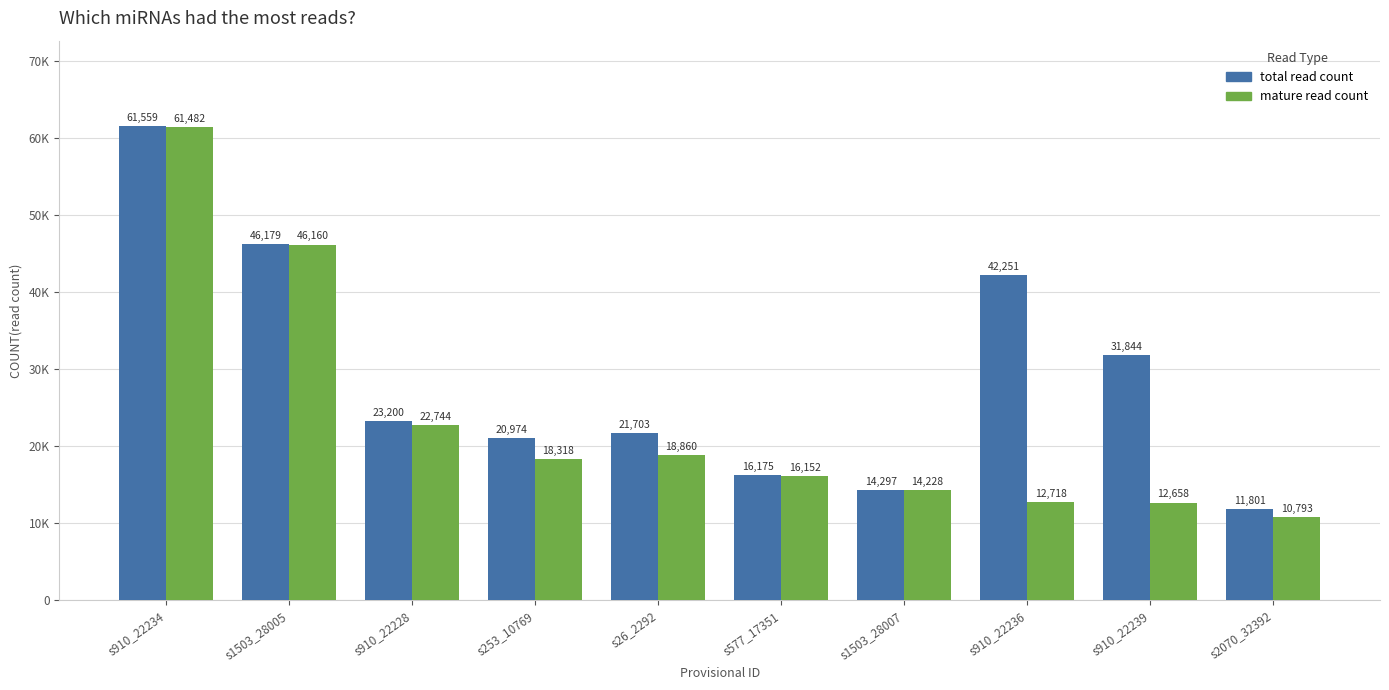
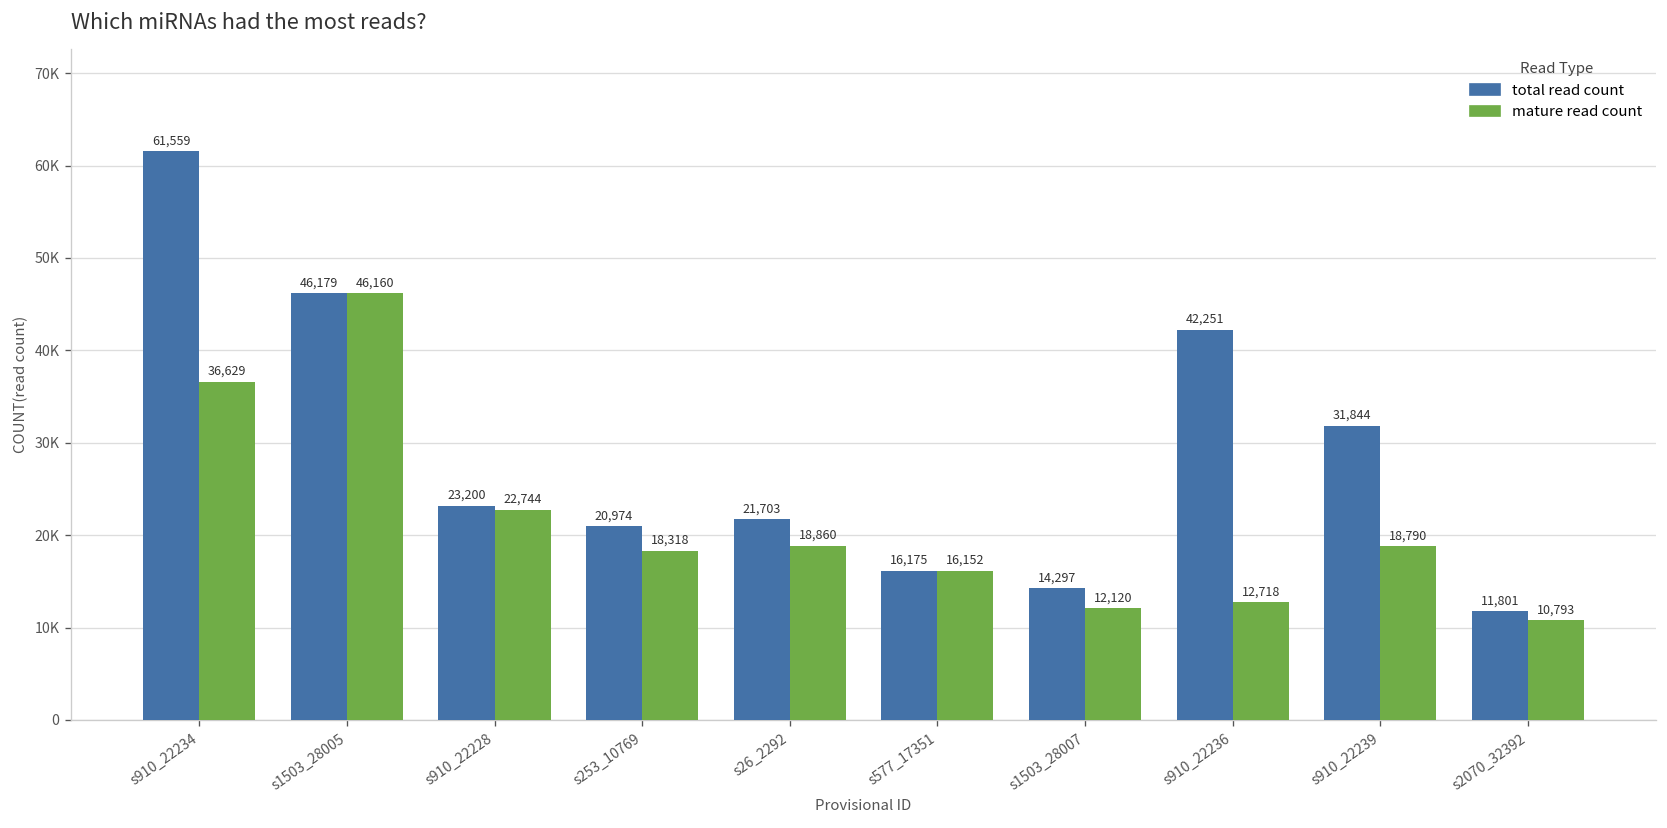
mature read count, s910_22234: 61,482 -> 36,629
mature read count, s1503_28007: 14,228 -> 12,120
mature read count, s910_22239: 12,658 -> 18,790
